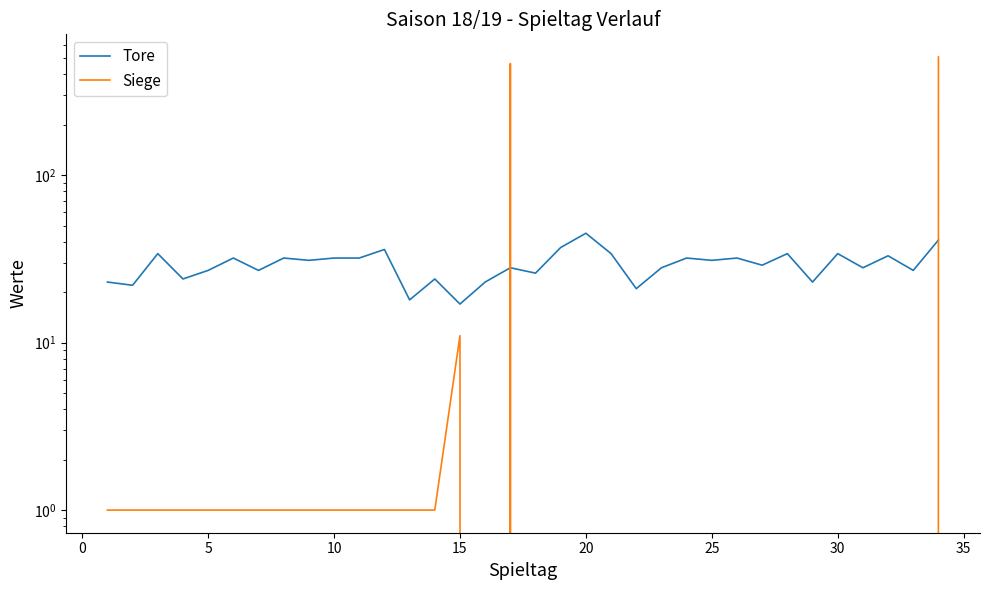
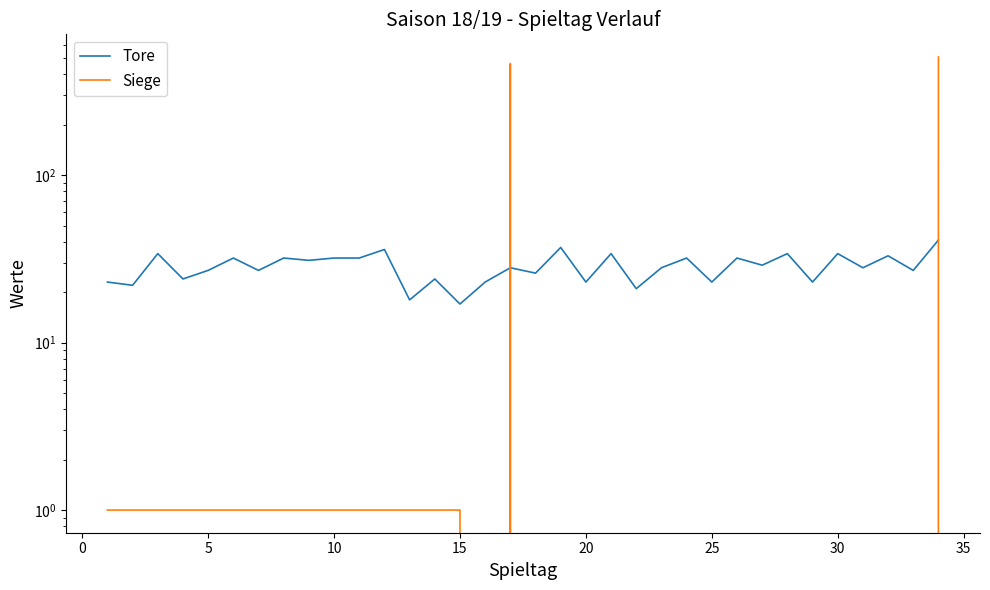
Siege, 15: 11 -> 1
Tore, 20: 45 -> 23
Tore, 25: 31 -> 23
